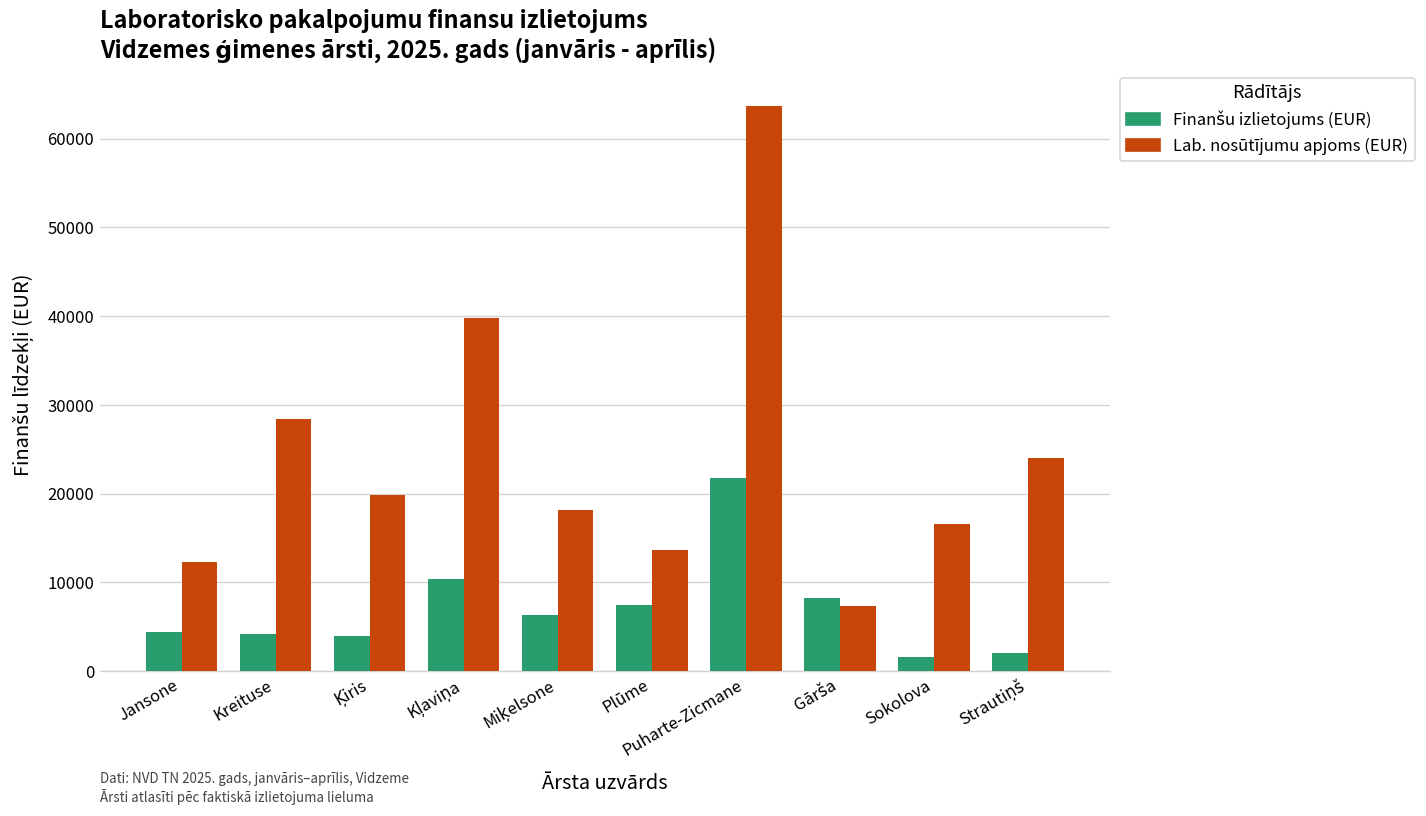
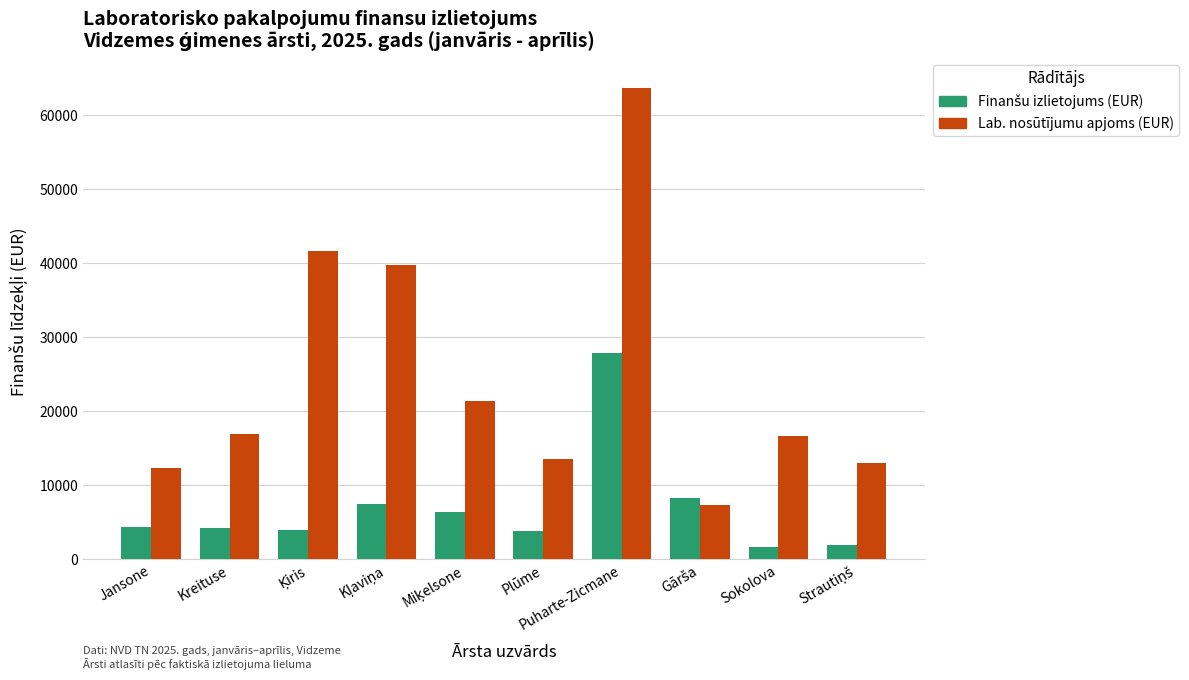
Lab. nosūtījumu apjoms (EUR), Kreituse: 28000 -> 17000
Lab. nosūtījumu apjoms (EUR), Ķiris: 20000 -> 42000
Finanšu izlietojums (EUR), Kļaviņa: 10000 -> 8000
Lab. nosūtījumu apjoms (EUR), Miķelsone: 18000 -> 21000
Finanšu izlietojums (EUR), Plūme: 7000 -> 4000
Finanšu izlietojums (EUR), Puharte-Zicmane: 22000 -> 28000
Lab. nosūtījumu apjoms (EUR), Strautiņš: 24000 -> 13000
